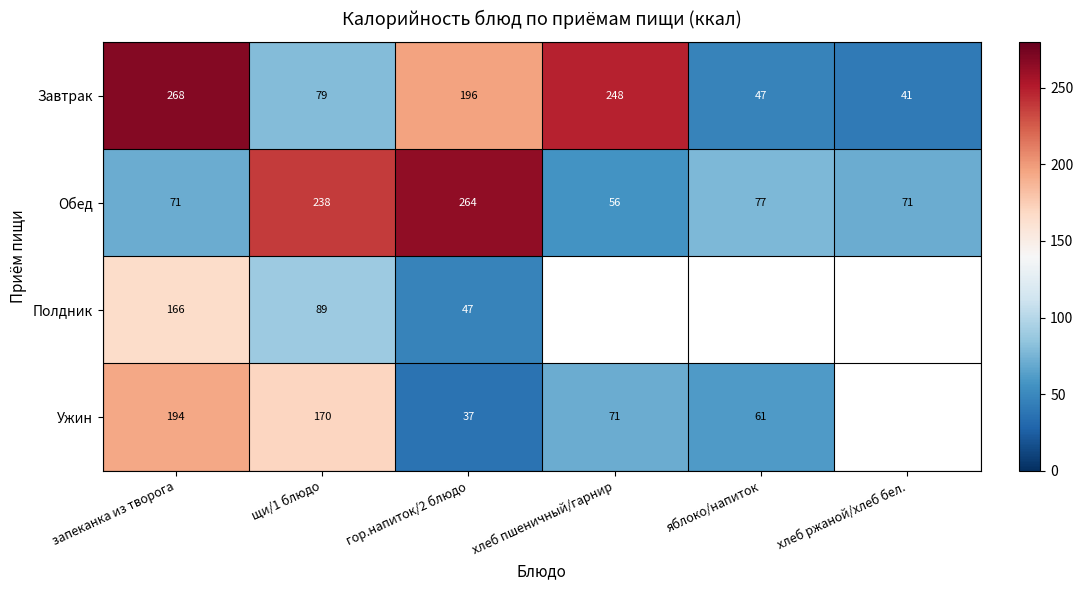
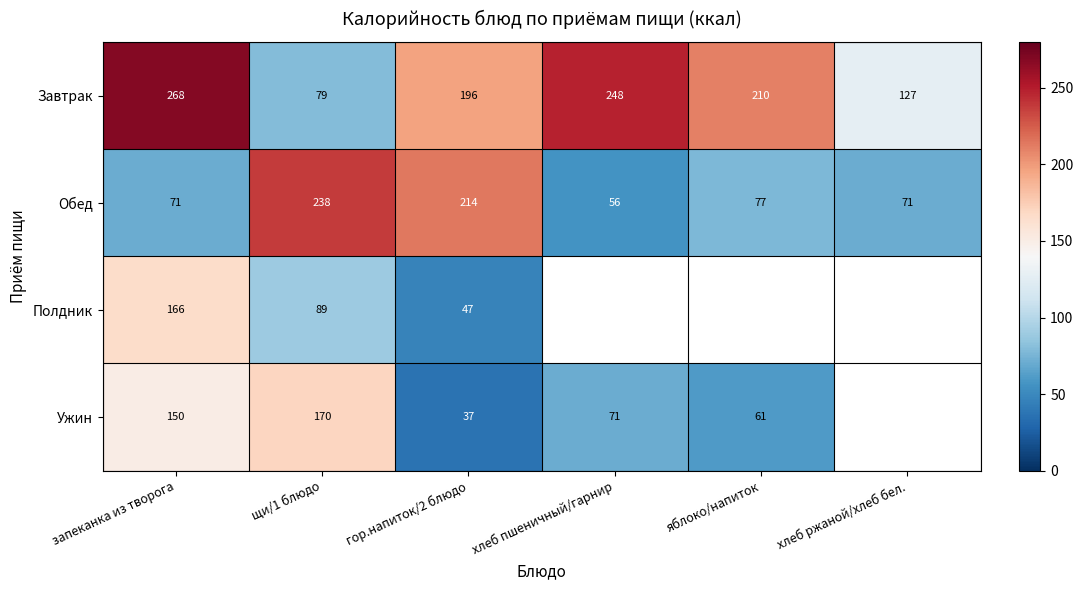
Завтрак, яблоко/напиток: 47 -> 210
Завтрак, хлеб ржаной/хлеб бел.: 41 -> 127
Обед, гор.напиток/2 блюдо: 264 -> 214
Ужин, запеканка из творога: 194 -> 150
